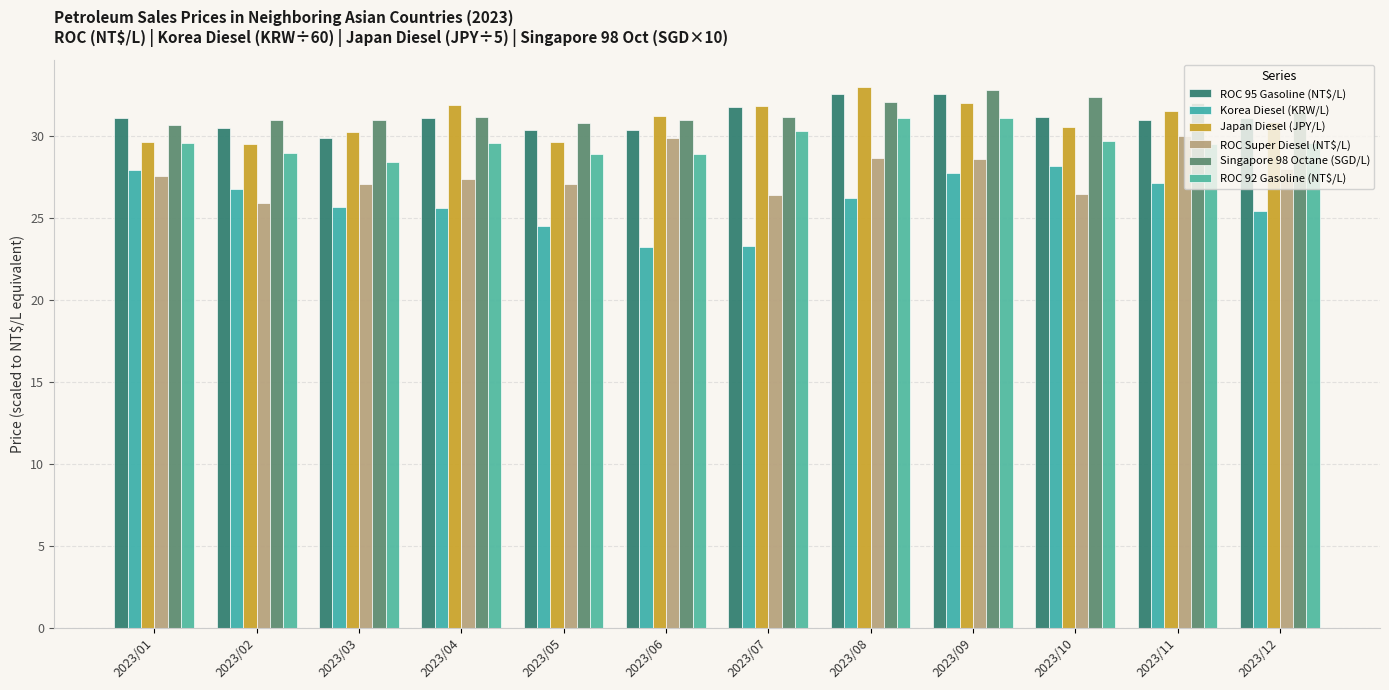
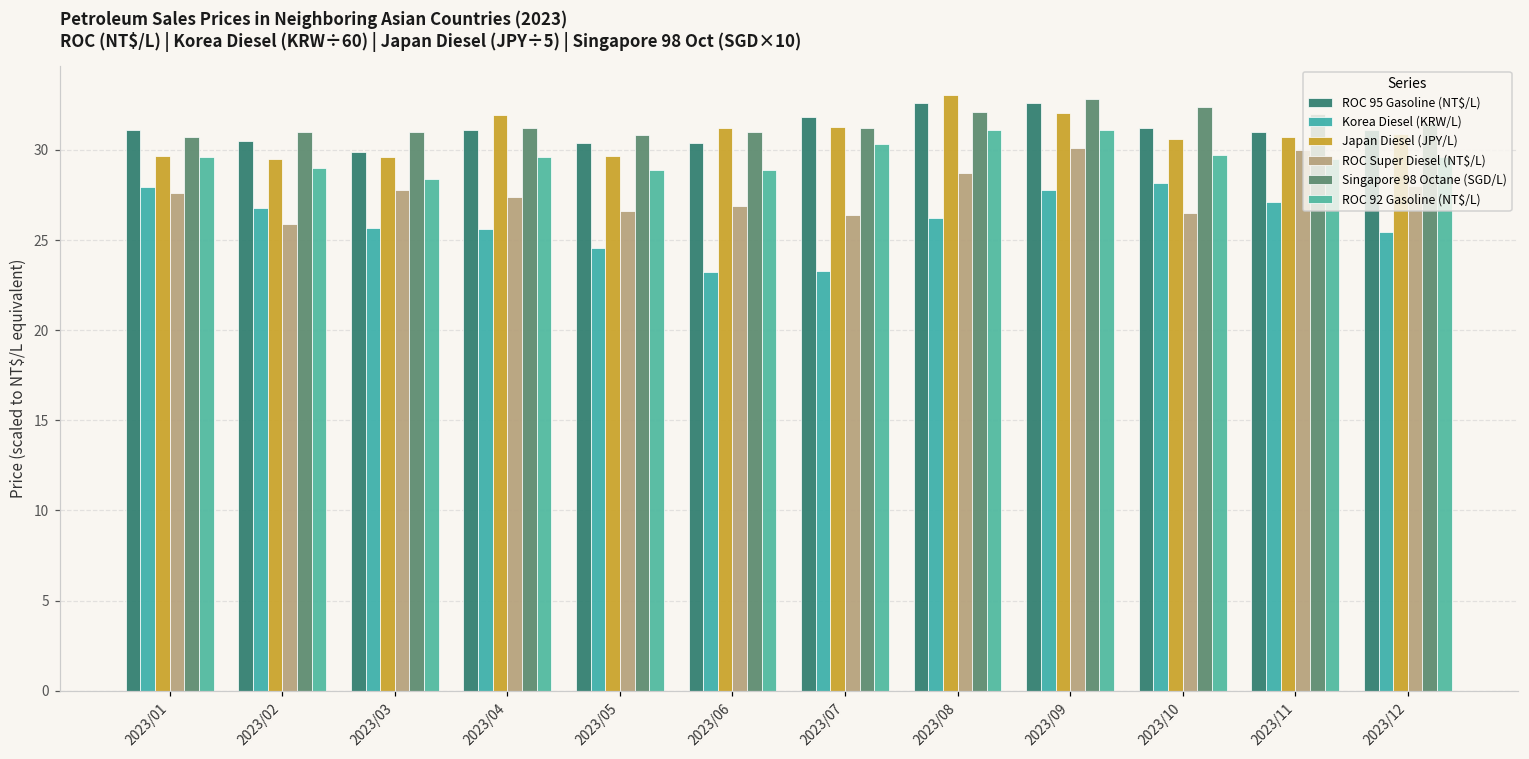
Japan Diesel (JPY/L), 2023/03: 30.3 -> 29.6
ROC Super Diesel (NT$/L), 2023/03: 27.1 -> 27.8
ROC Super Diesel (NT$/L), 2023/05: 27.1 -> 26.6
ROC Super Diesel (NT$/L), 2023/06: 29.9 -> 26.9
Japan Diesel (JPY/L), 2023/07: 31.9 -> 31.3
ROC Super Diesel (NT$/L), 2023/09: 28.6 -> 30.1
Japan Diesel (JPY/L), 2023/11: 31.6 -> 30.7
